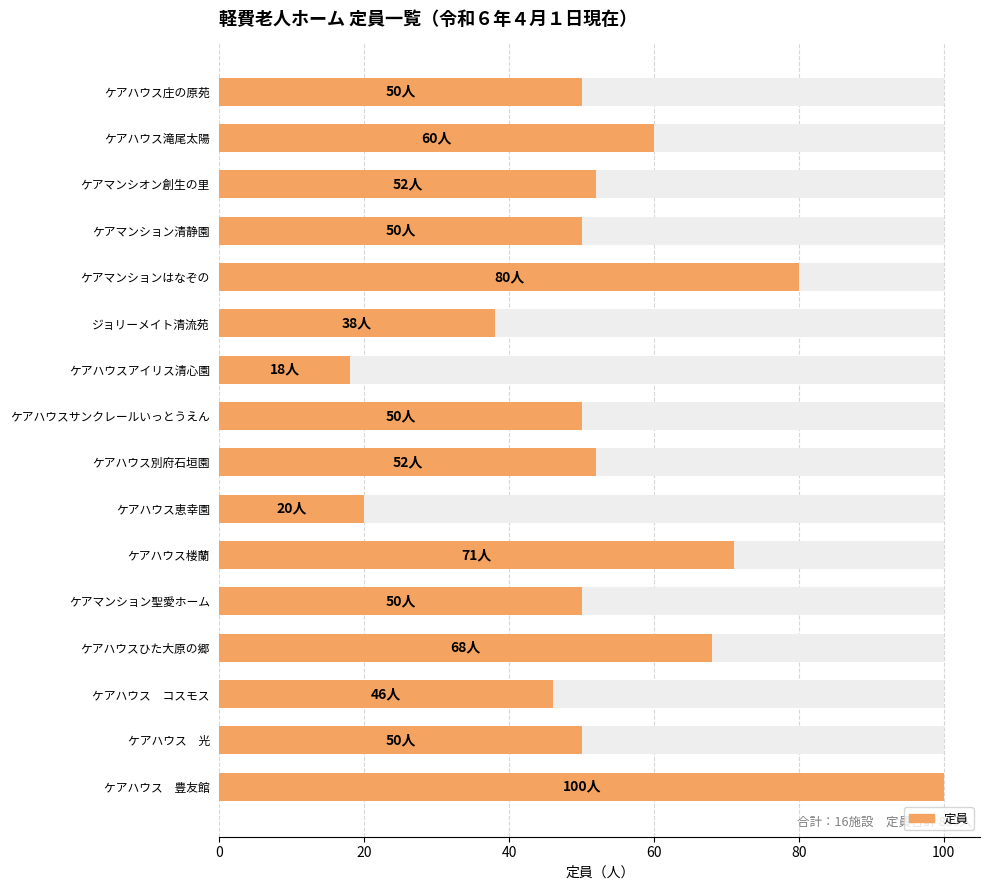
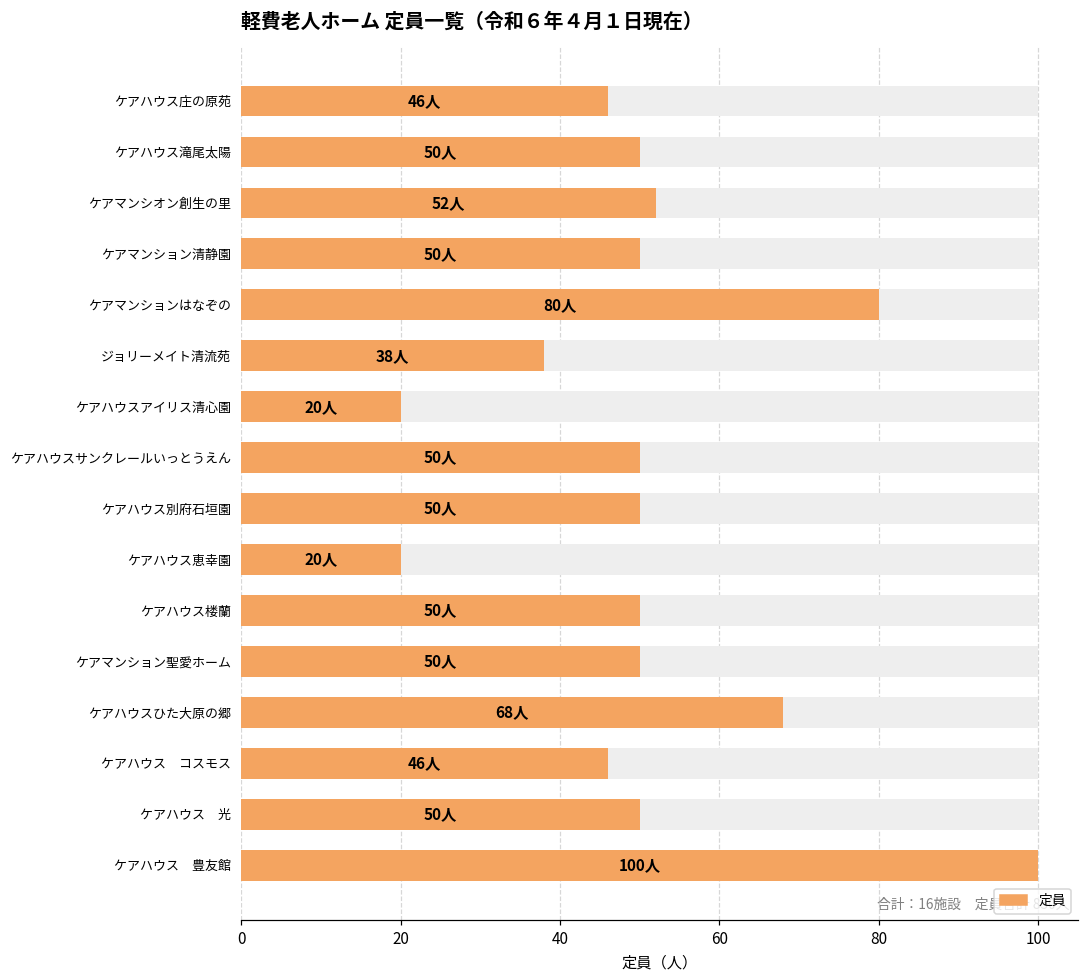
定員, ケアハウス庄の原苑: 50人 -> 46人
定員, ケアハウス滝尾太陽: 60人 -> 50人
定員, ケアハウスアイリス清心園: 18人 -> 20人
定員, ケアハウス別府石垣園: 52人 -> 50人
定員, ケアハウス楼蘭: 71人 -> 50人
